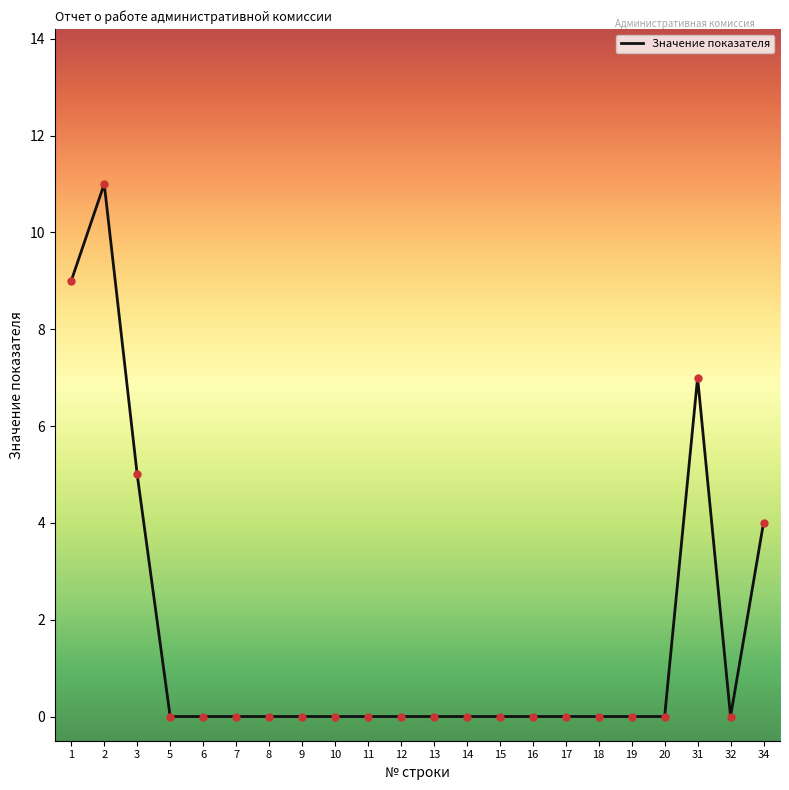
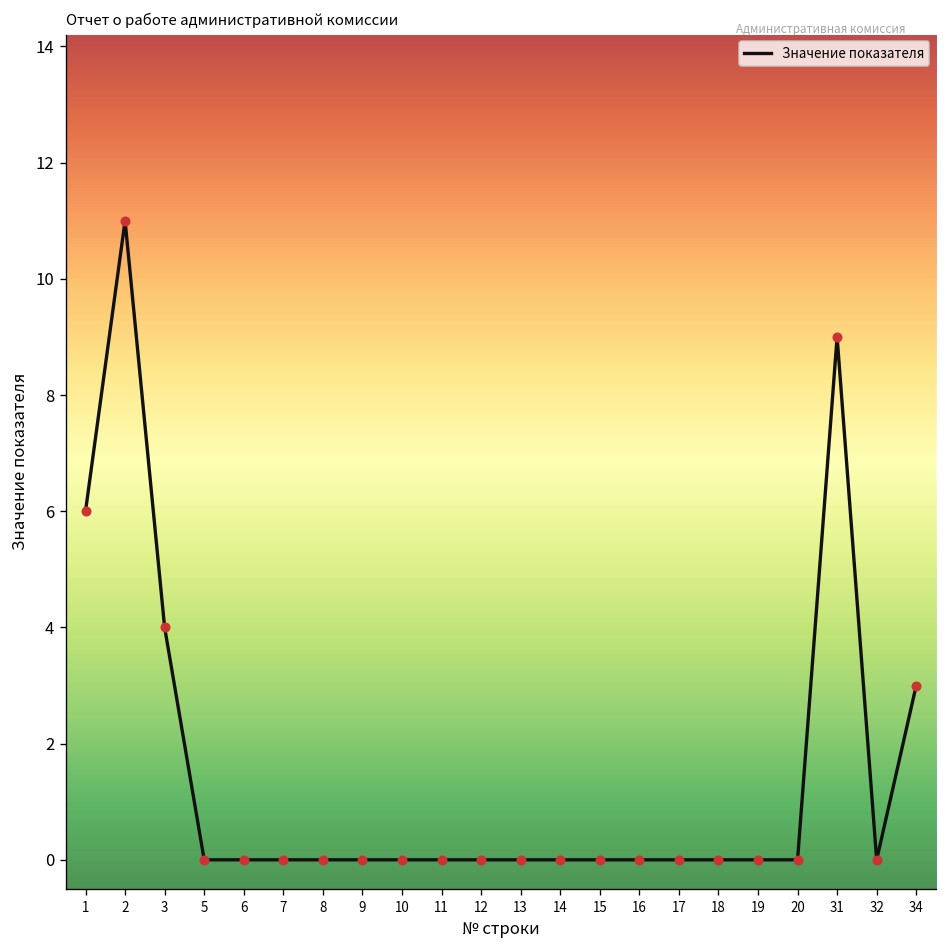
1: 9 -> 6
3: 5 -> 4
31: 7 -> 9
34: 4 -> 3
